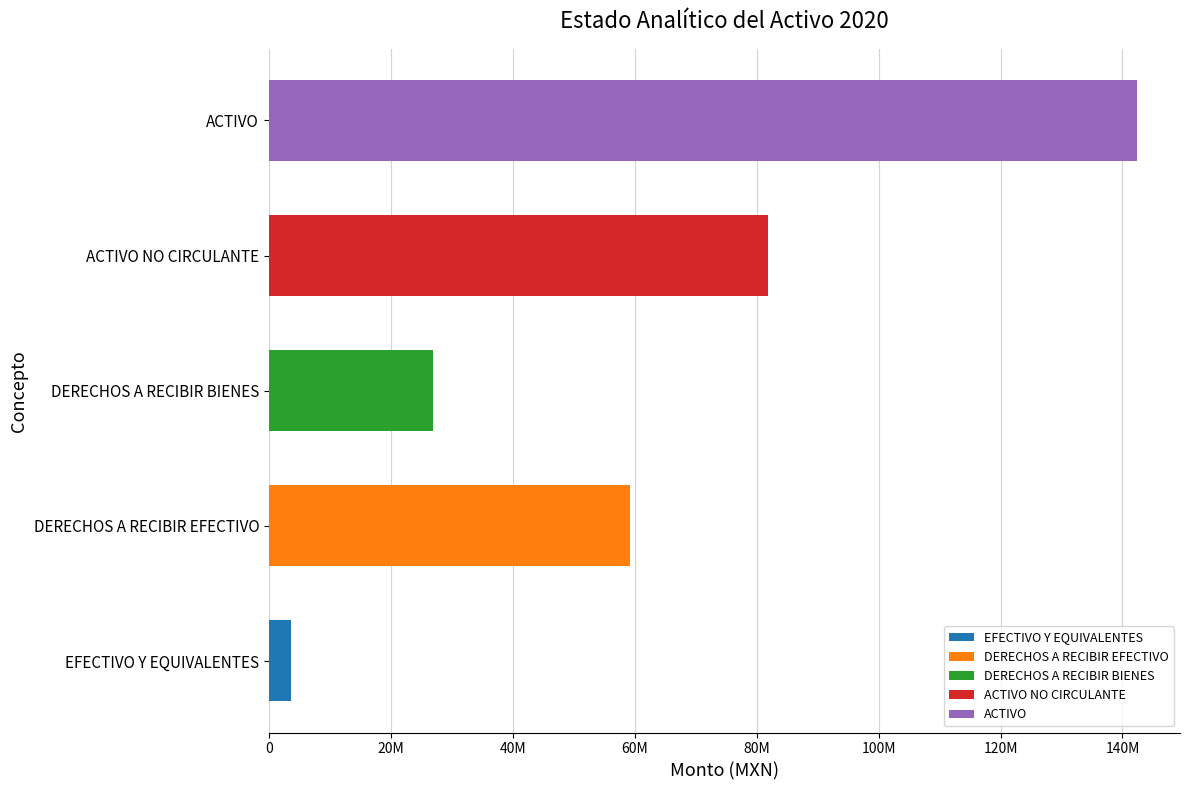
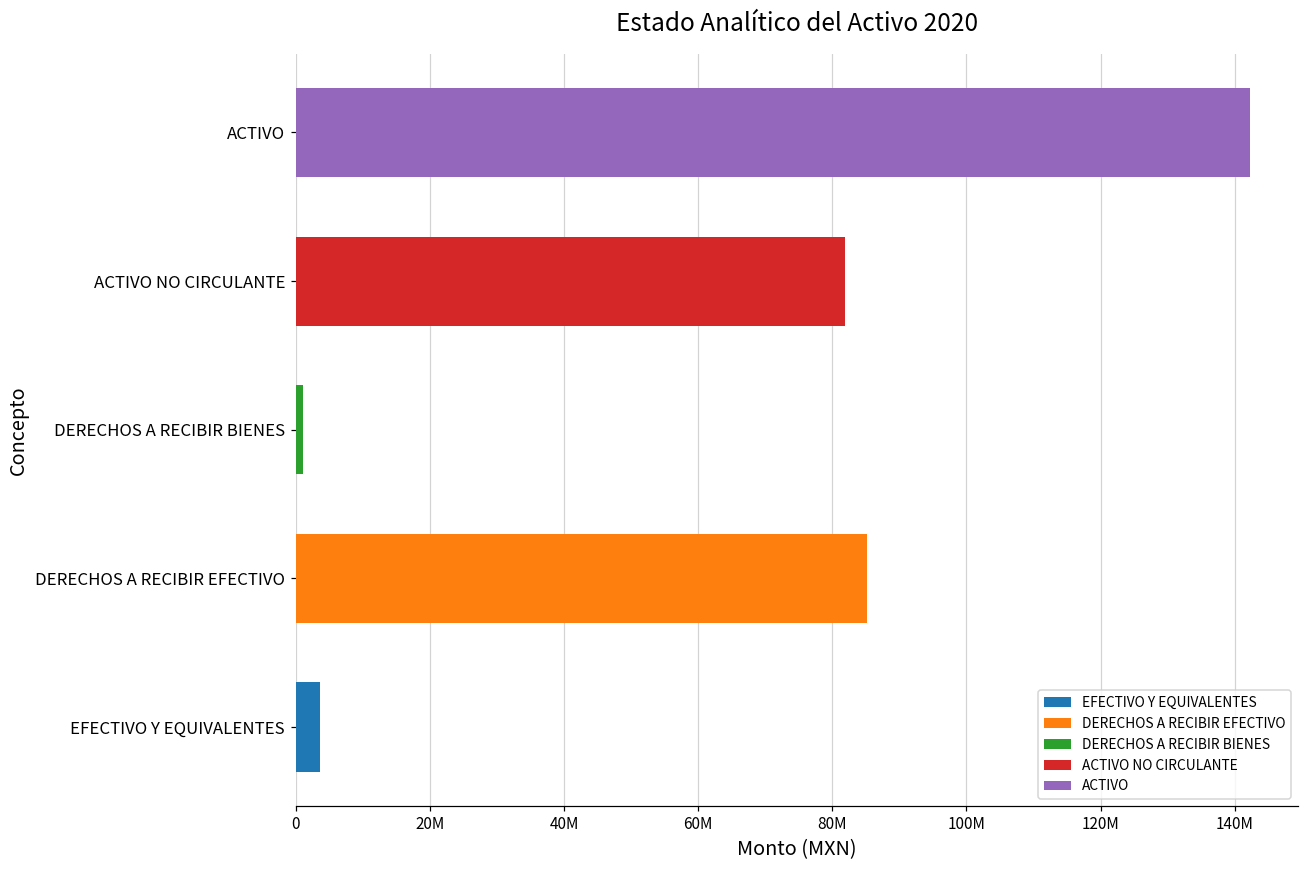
DERECHOS A RECIBIR BIENES: 27000000 -> 1000000
DERECHOS A RECIBIR EFECTIVO: 59000000 -> 85000000
